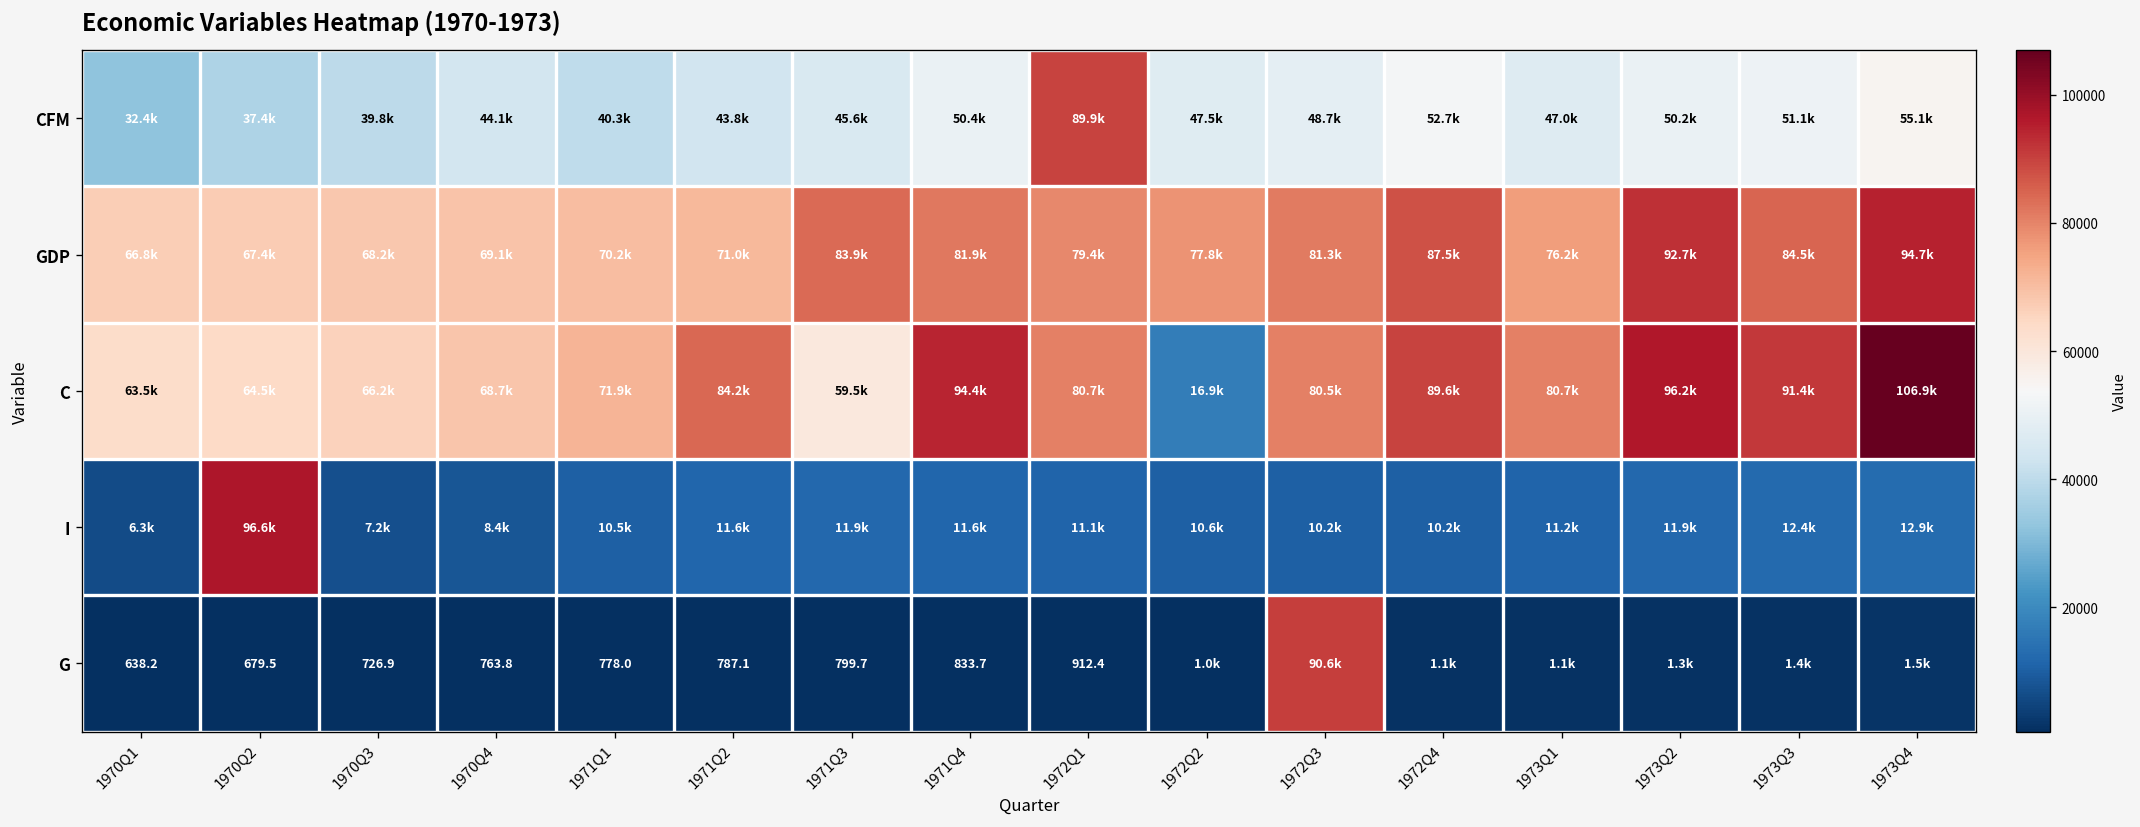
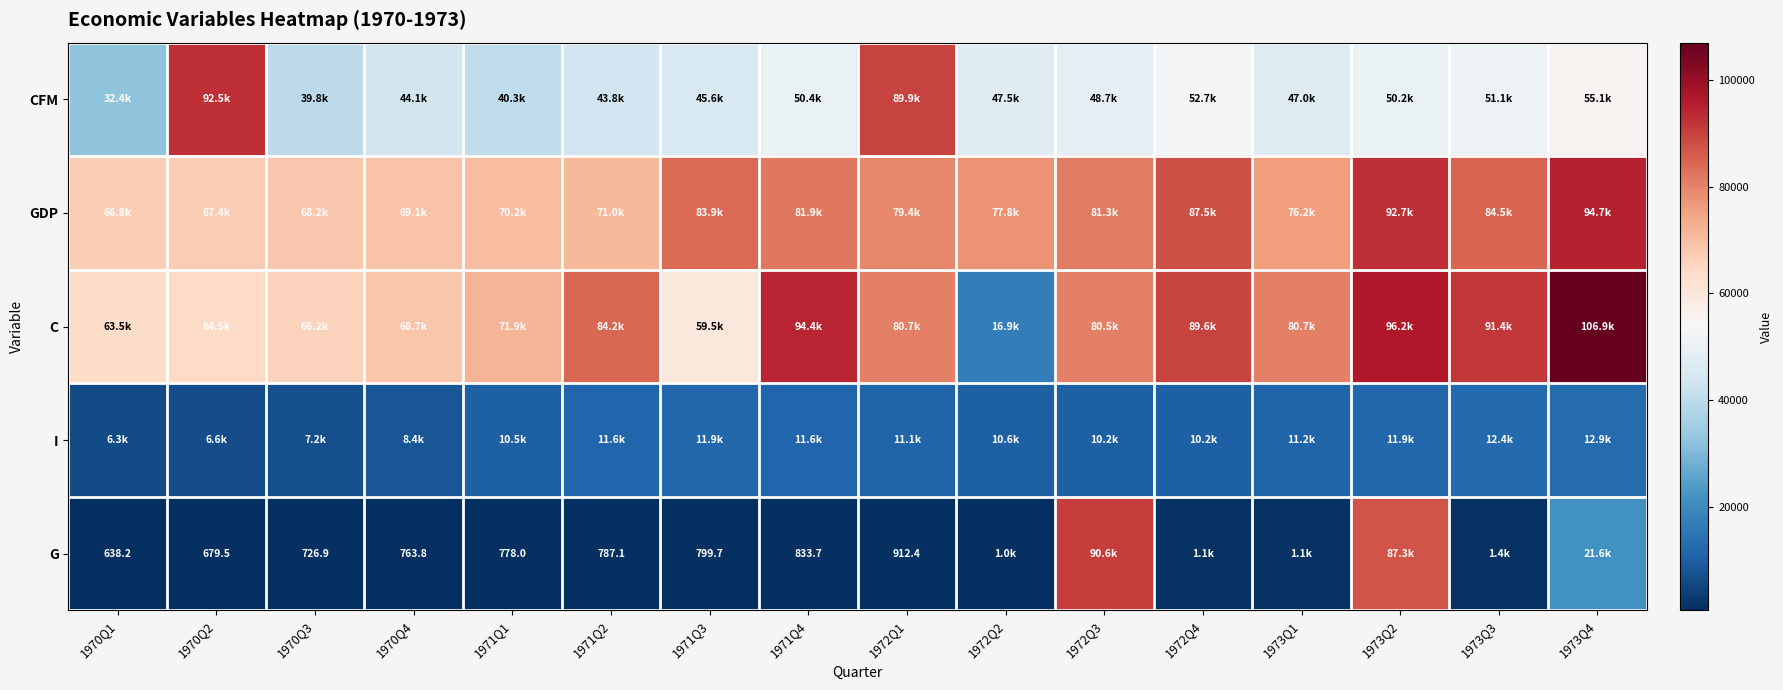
CFM, 1970Q2: 37.4k -> 92.5k
I, 1970Q2: 96.6k -> 6.6k
G, 1973Q2: 1.3k -> 87.3k
G, 1973Q4: 1.5k -> 21.6k
